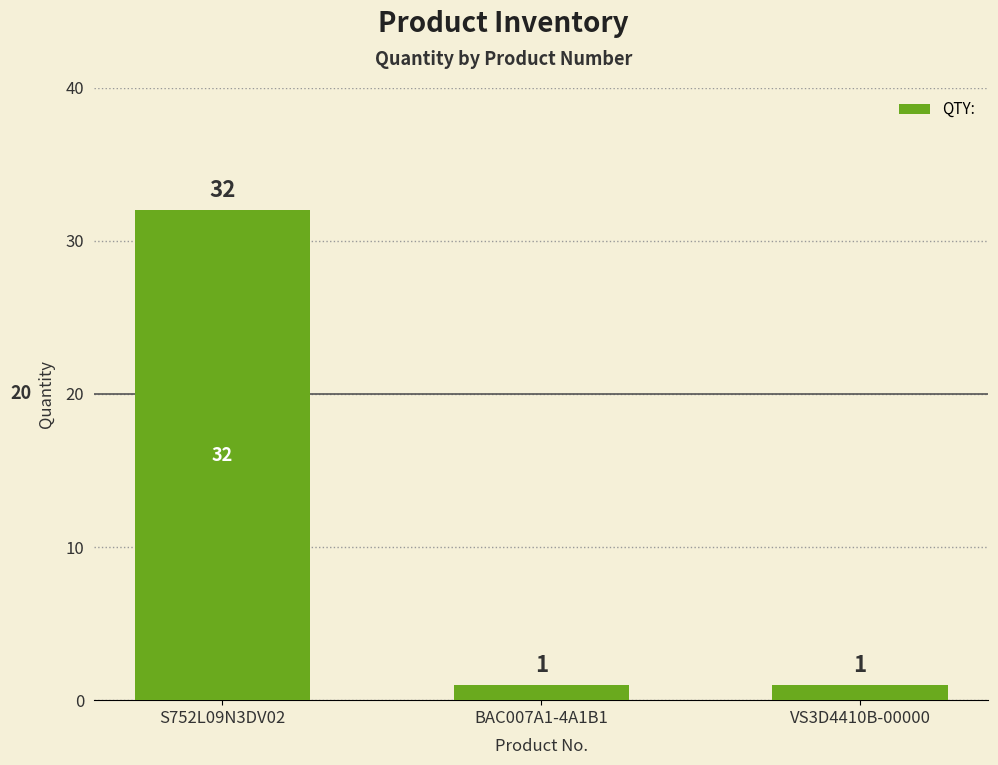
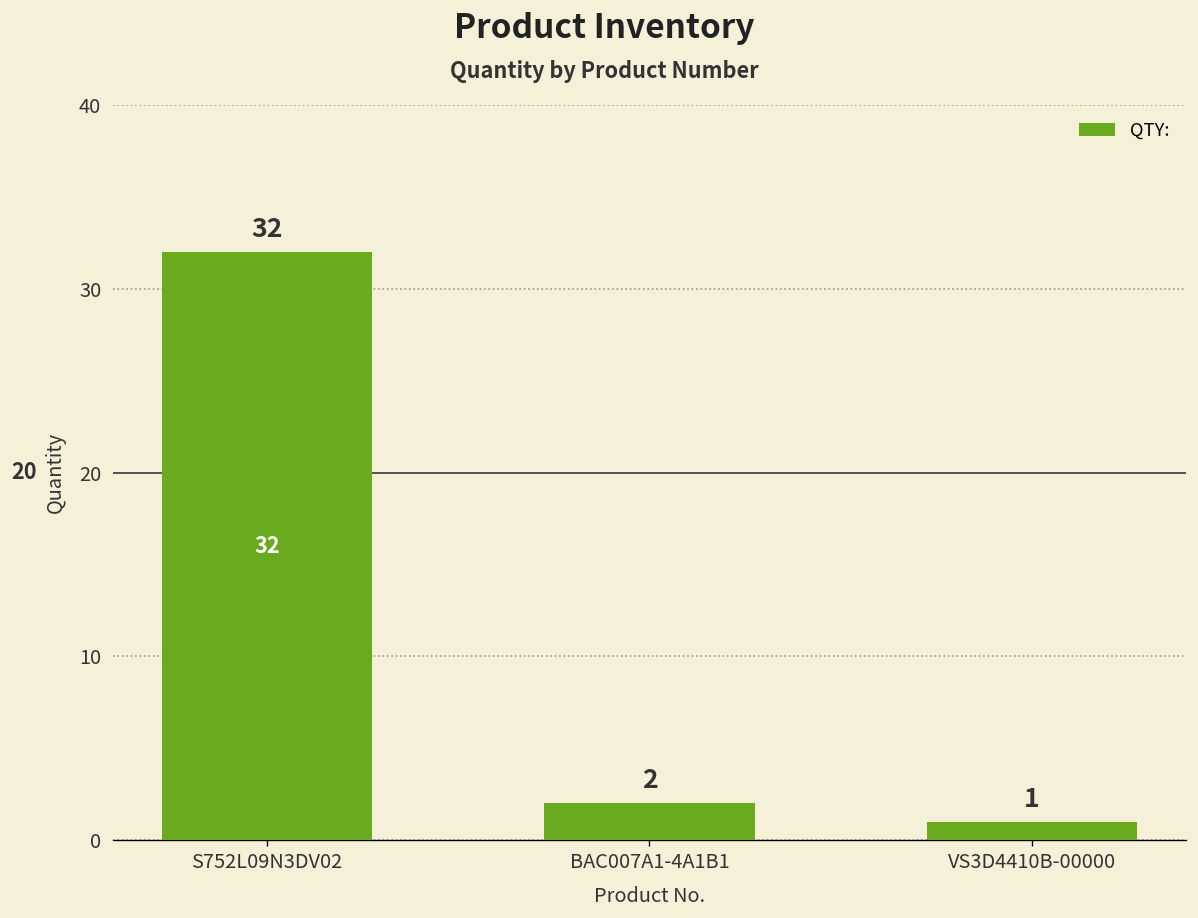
BAC007A1-4A1B1: 1 -> 2
